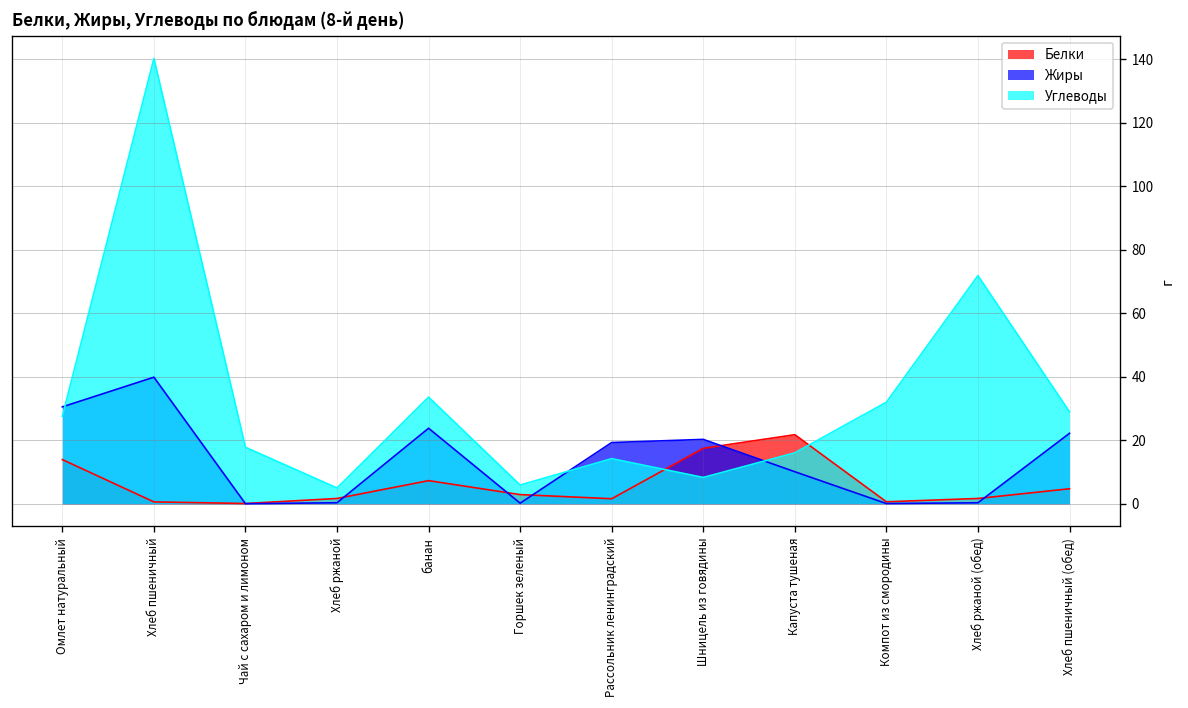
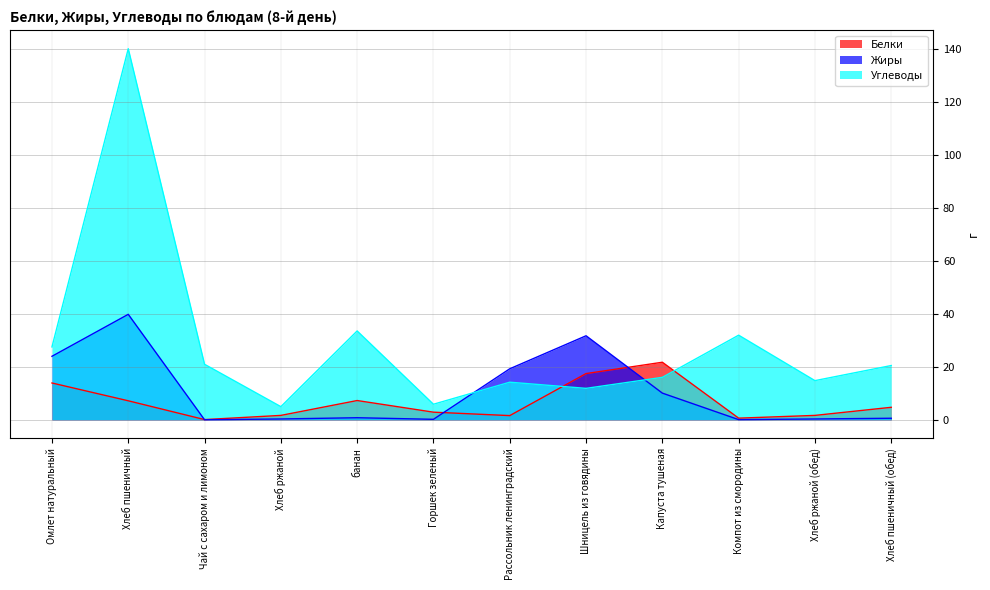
Жиры, Омлет натуральный: 31 -> 24
Белки, Хлеб пшеничный: 1 -> 7
Углеводы, Чай с сахаром и лимоном: 18 -> 21
Жиры, банан: 24 -> 1
Жиры, Шницель из говядины: 20 -> 32
Углеводы, Шницель из говядины: 8 -> 12
Углеводы, Хлеб ржаной (обед): 72 -> 15
Жиры, Хлеб пшеничный (обед): 22 -> 1
Углеводы, Хлеб пшеничный (обед): 29 -> 21
